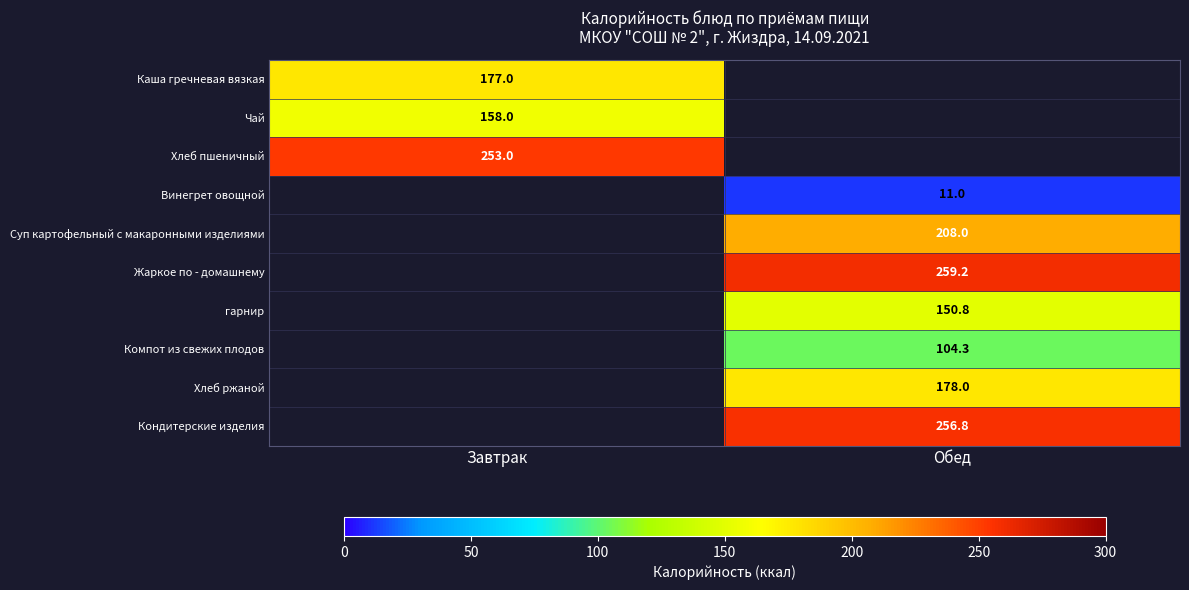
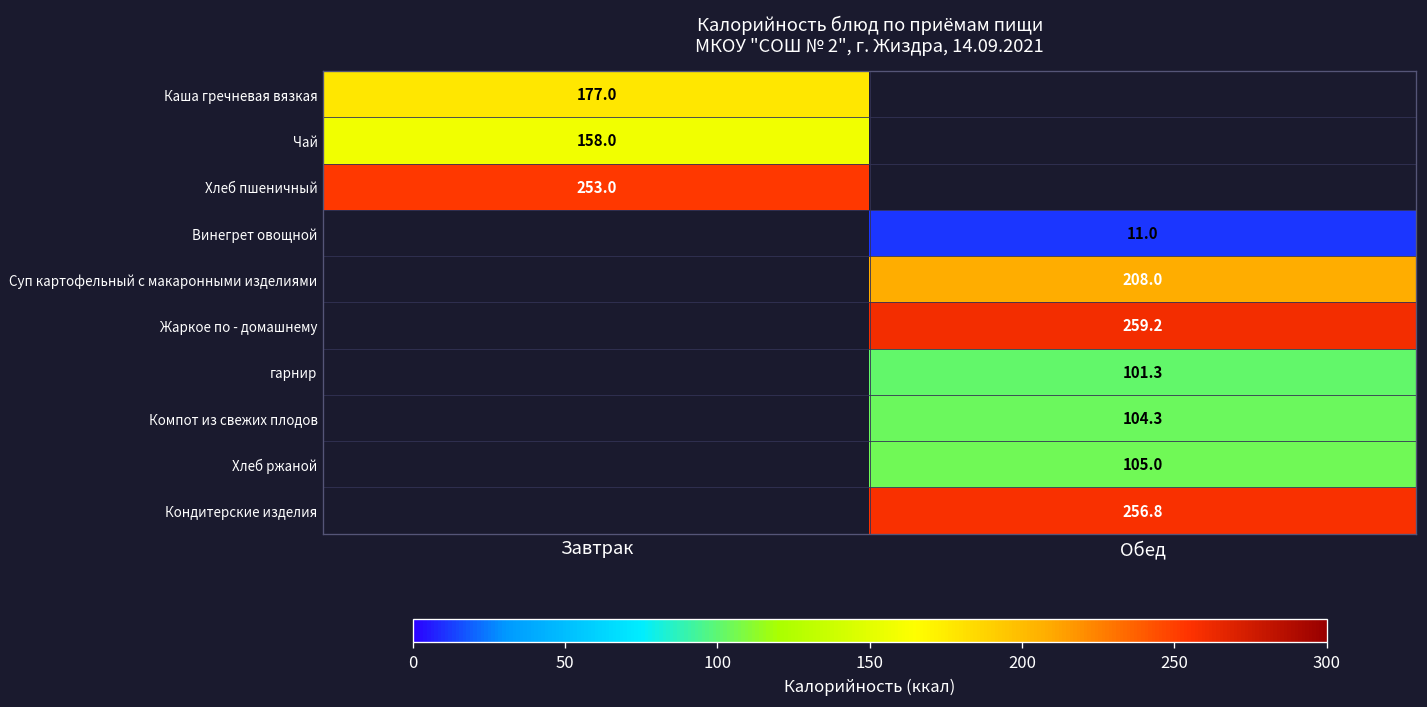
гарнир, Обед: 150.8 -> 101.3
Хлеб ржаной, Обед: 178.0 -> 105.0
